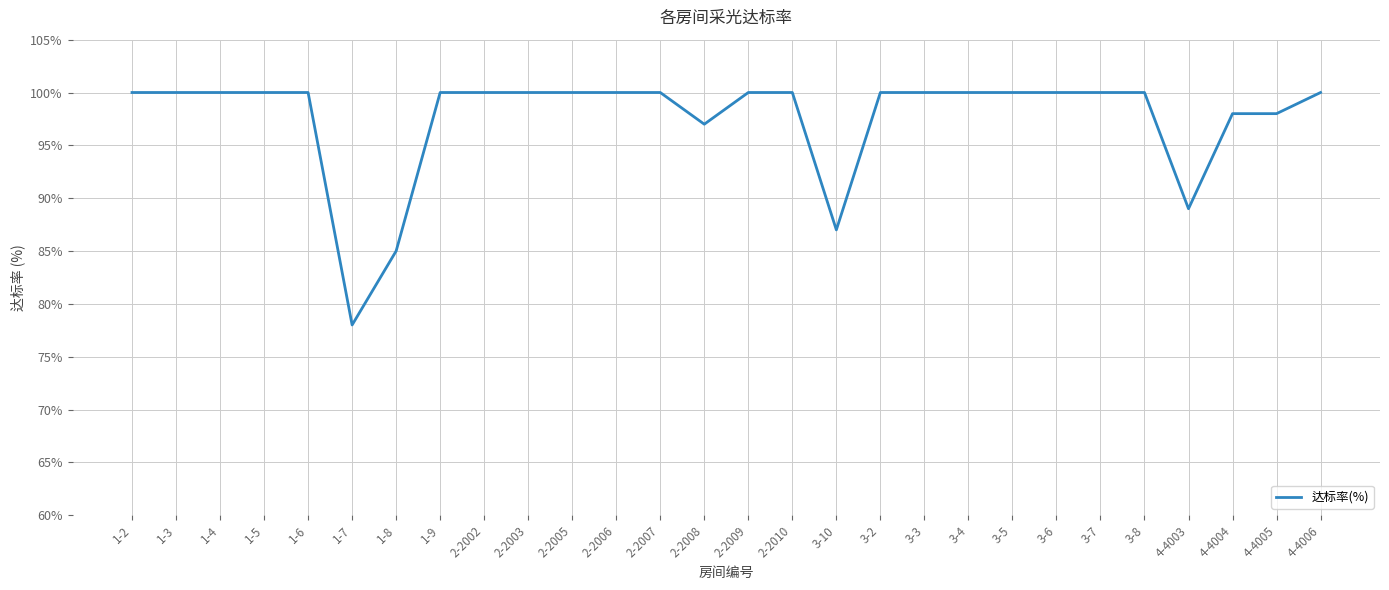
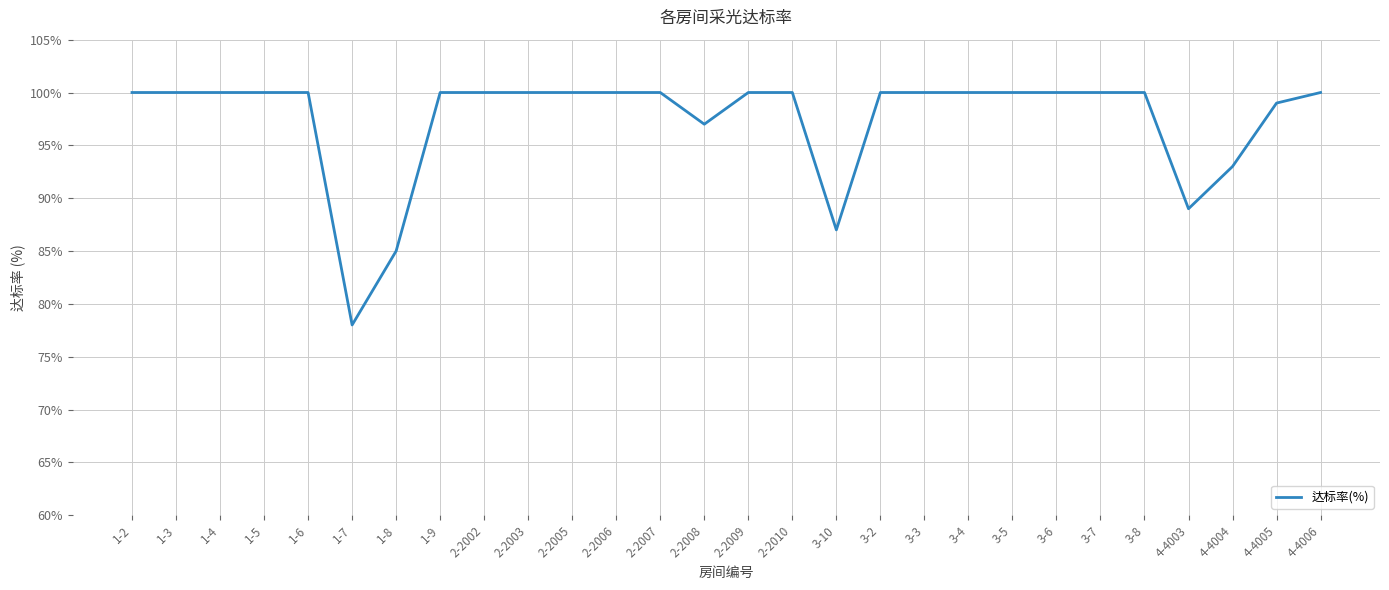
4-4004: 98% -> 93%
4-4005: 98% -> 99%
